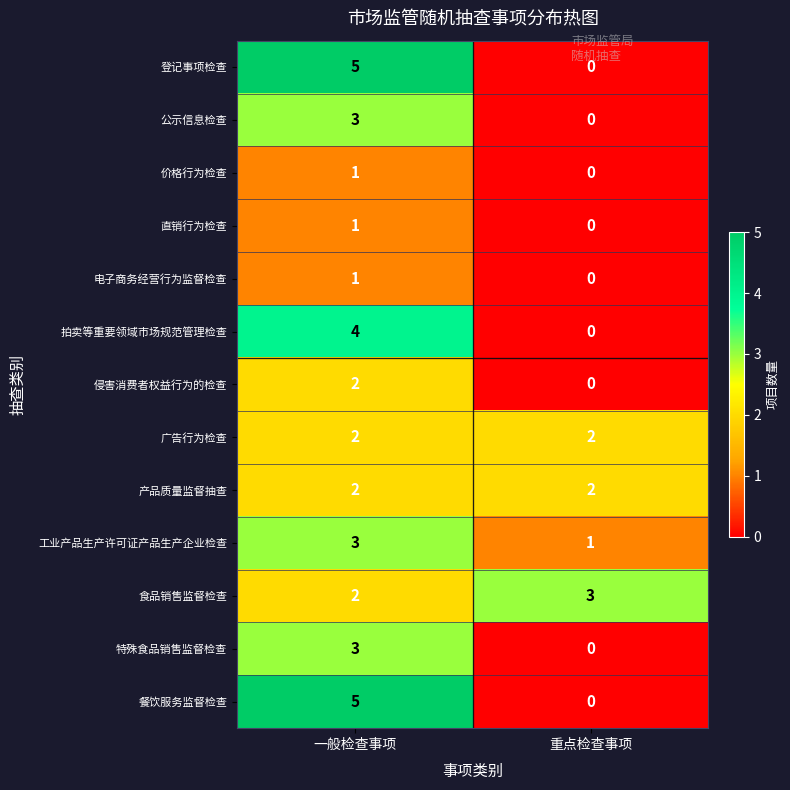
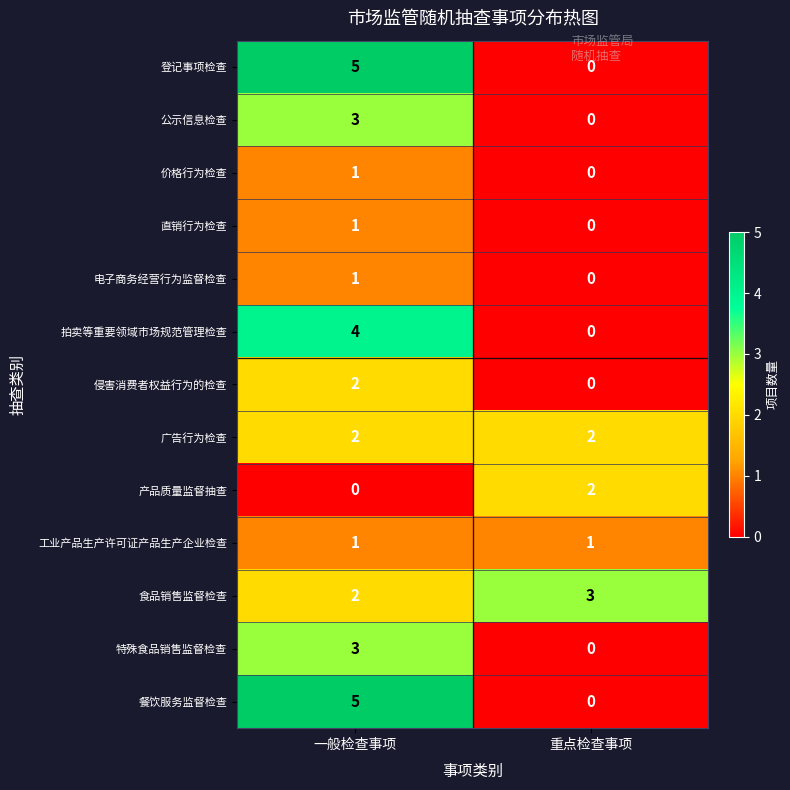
产品质量监督抽查, 一般检查事项: 2 -> 0
工业产品生产许可证产品生产企业检查, 一般检查事项: 3 -> 1
